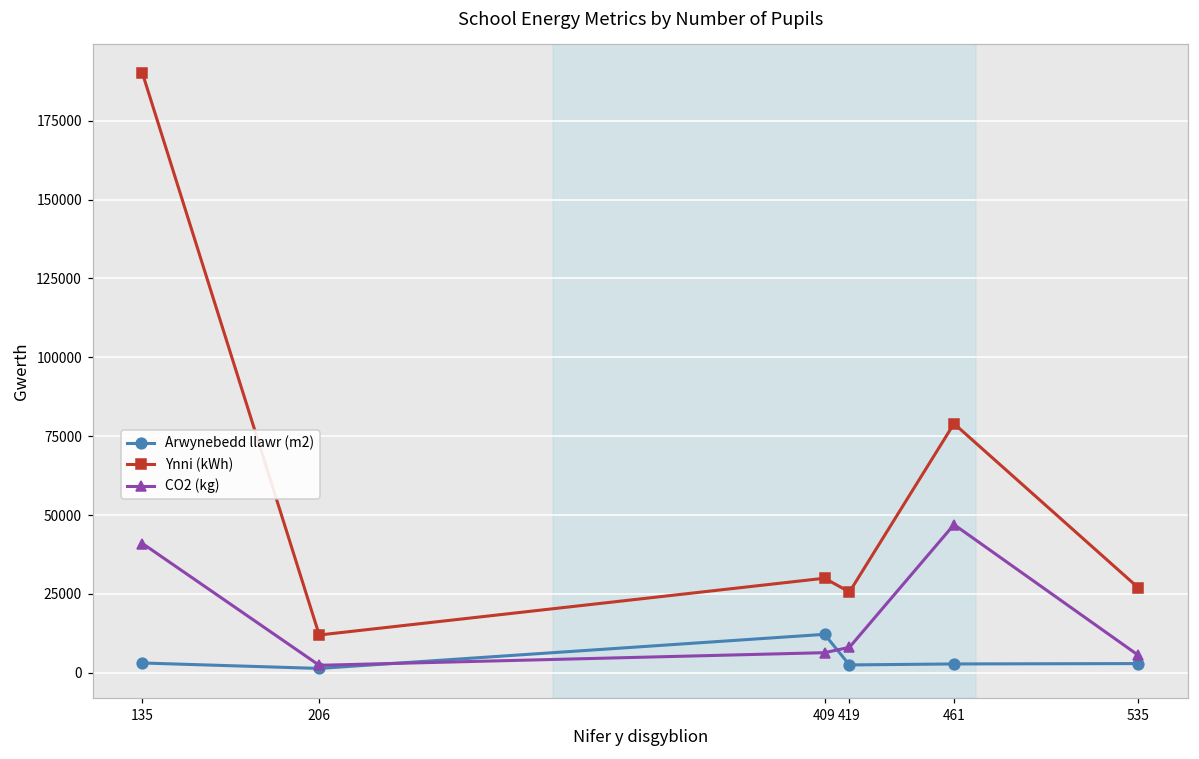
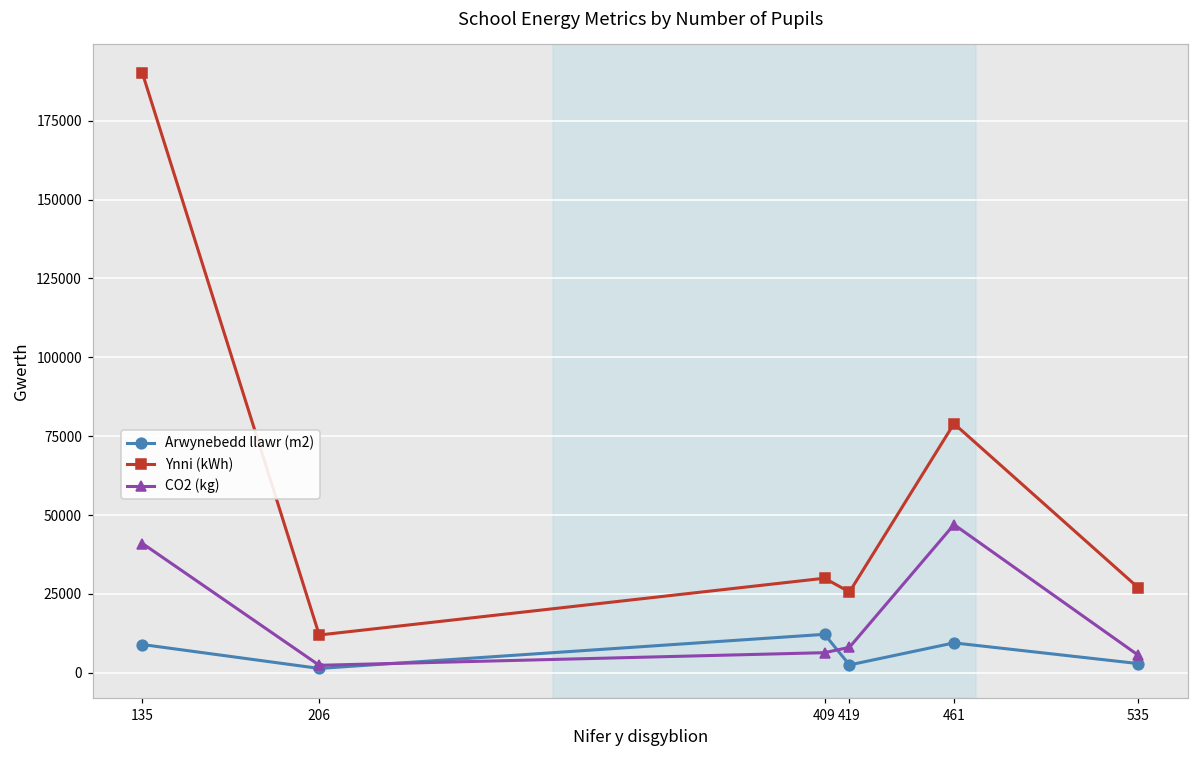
Arwynebedd llawr (m2), 135: 3000 -> 9000
Arwynebedd llawr (m2), 461: 3000 -> 10000
